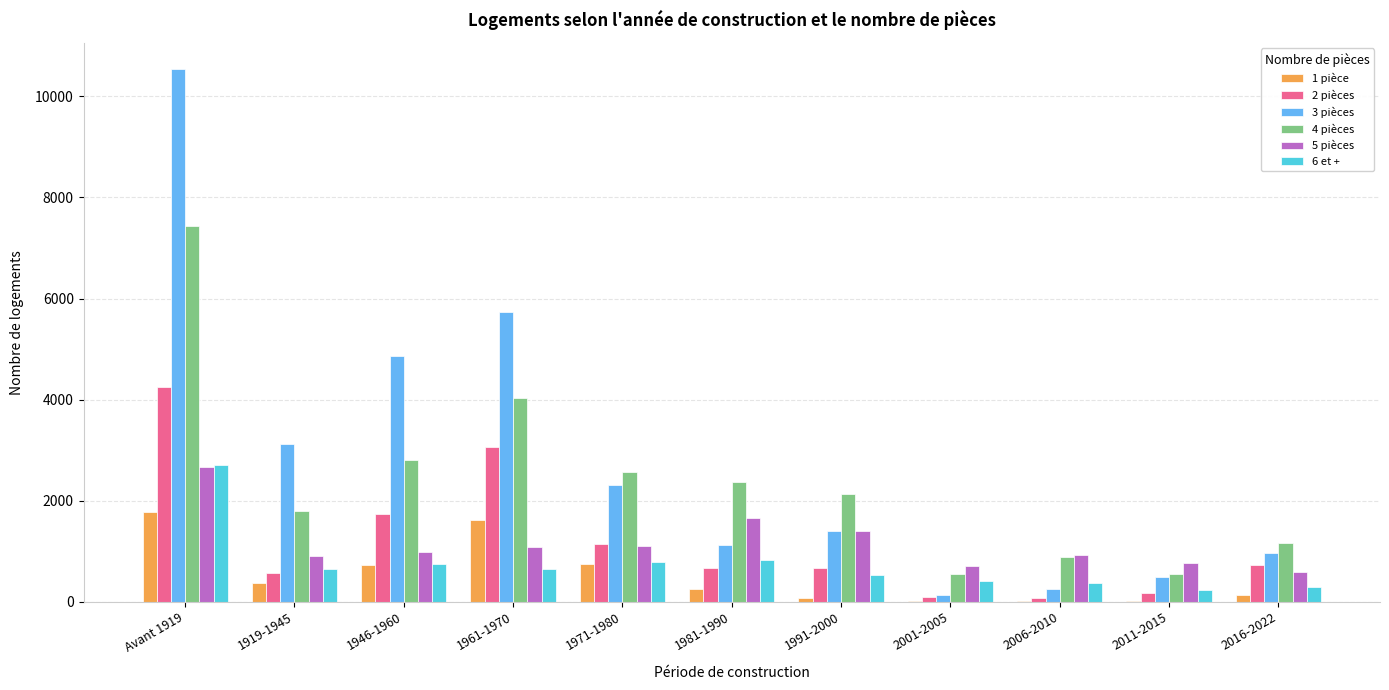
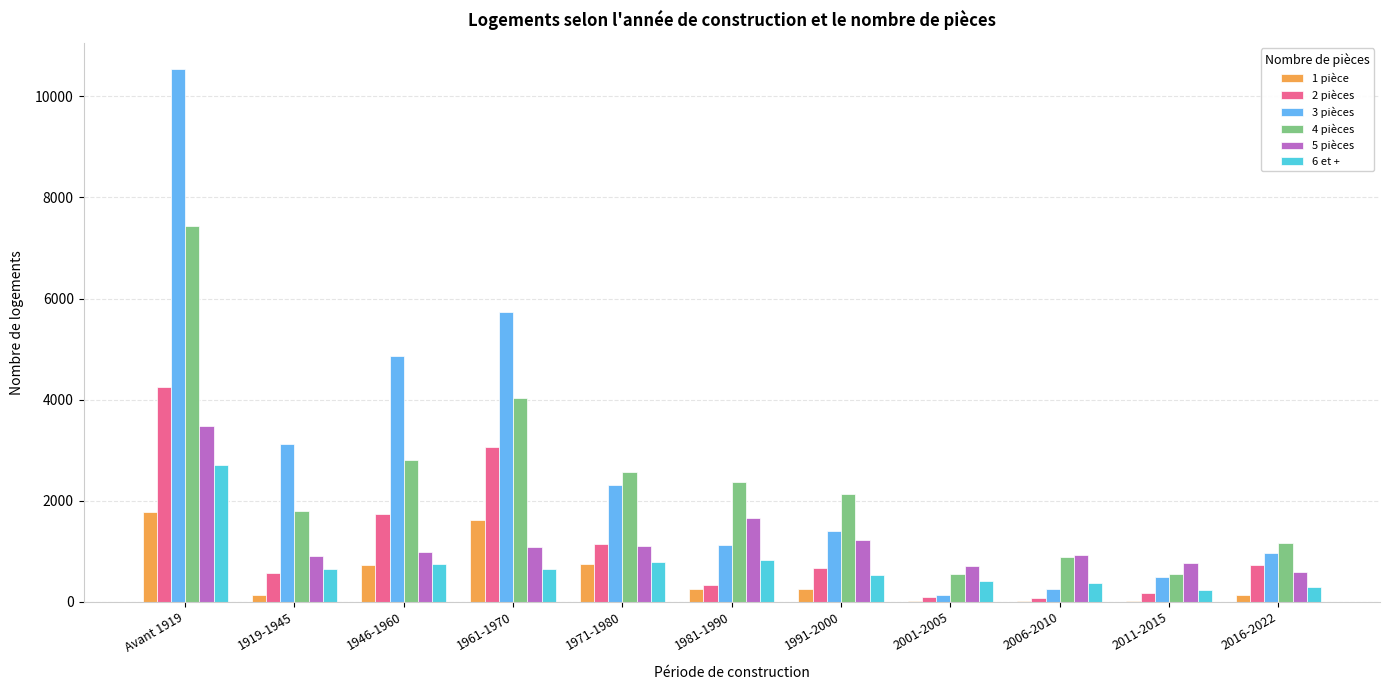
5 pièces, Avant 1919: 2700 -> 3500
1 pièce, 1919-1945: 400 -> 100
2 pièces, 1981-1990: 700 -> 300
1 pièce, 1991-2000: 100 -> 300
5 pièces, 1991-2000: 1400 -> 1200
